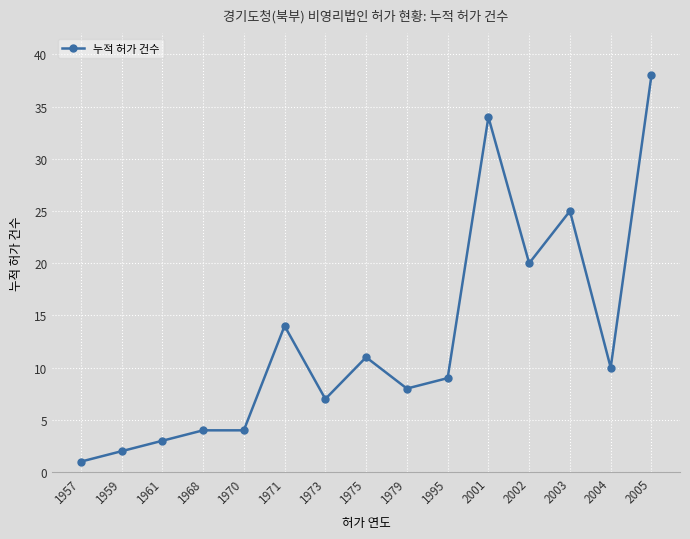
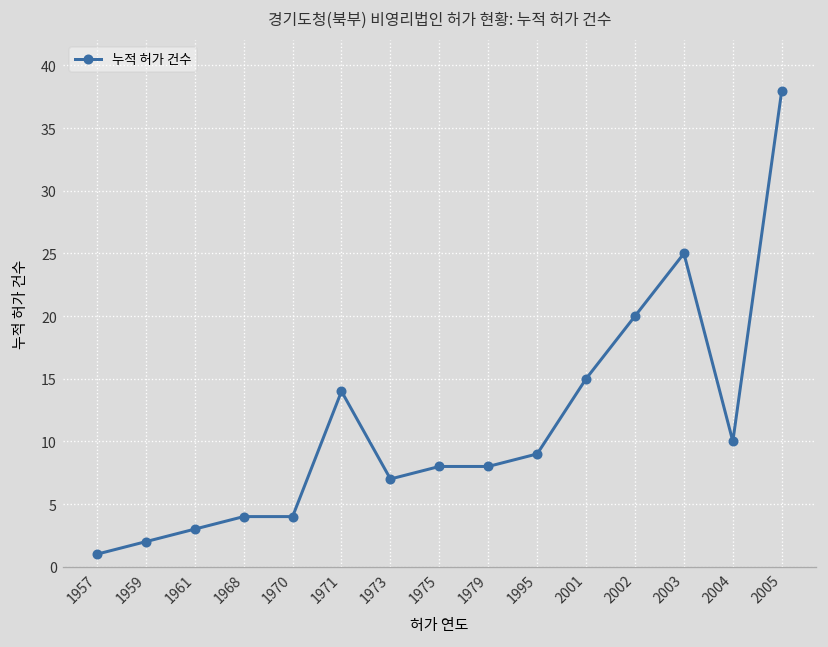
1975: 11 -> 8
2001: 34 -> 15
